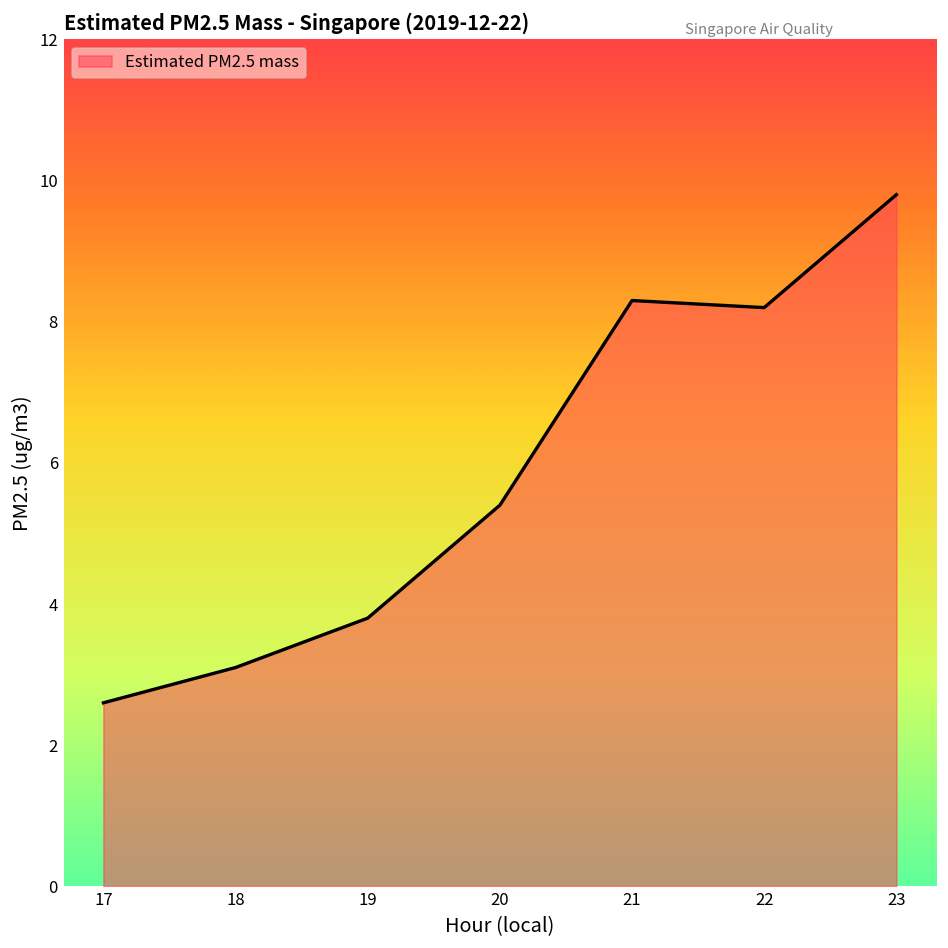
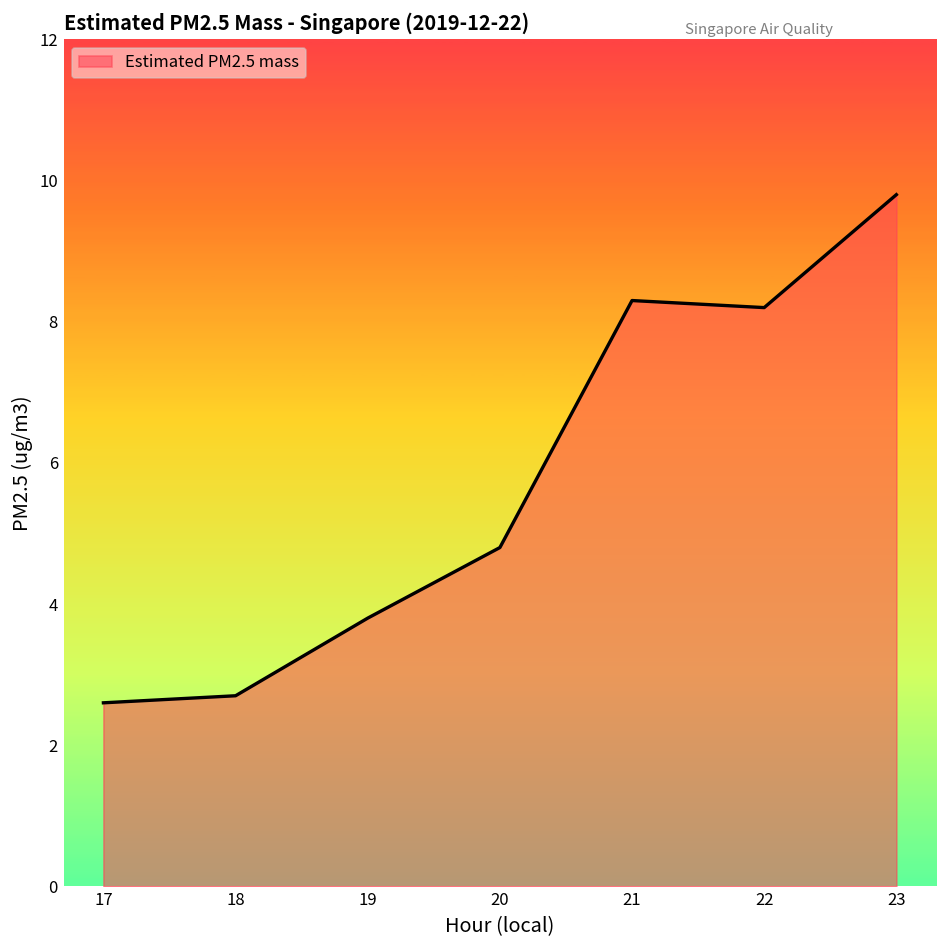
18: 3.1 -> 2.7
20: 5.4 -> 4.8
